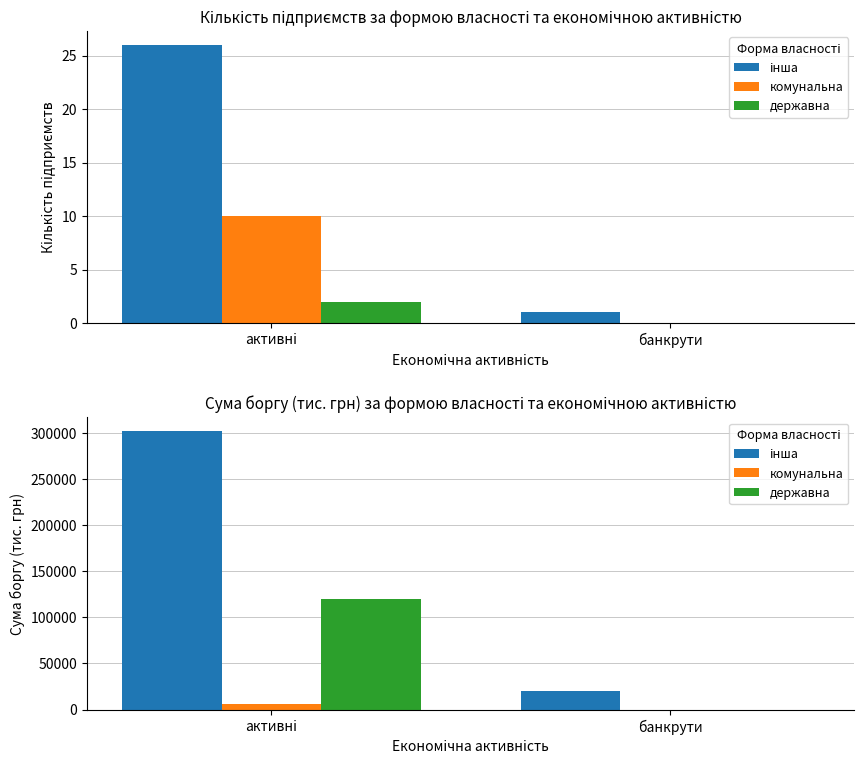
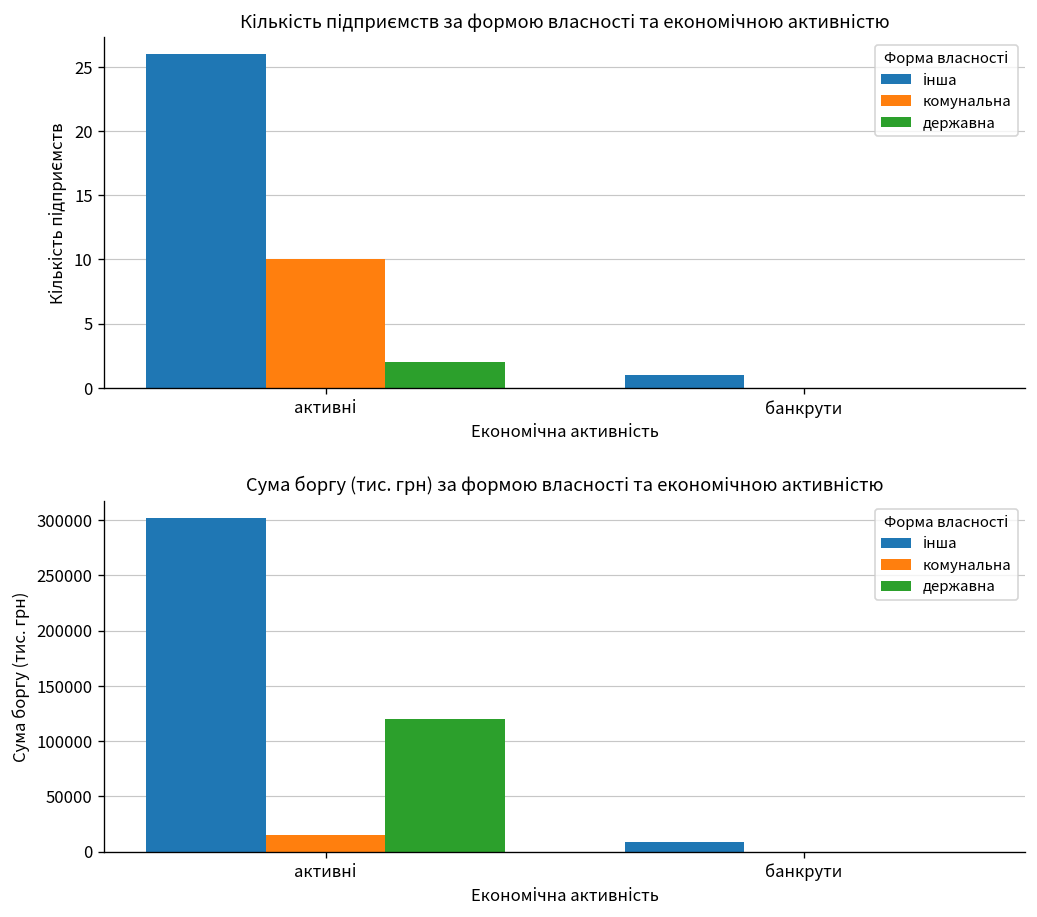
Сума боргу (тис. грн) за формою власності та економічною активністю, комунальна, активні: 10000 -> 20000
Сума боргу (тис. грн) за формою власності та економічною активністю, інша, банкрути: 20000 -> 10000
